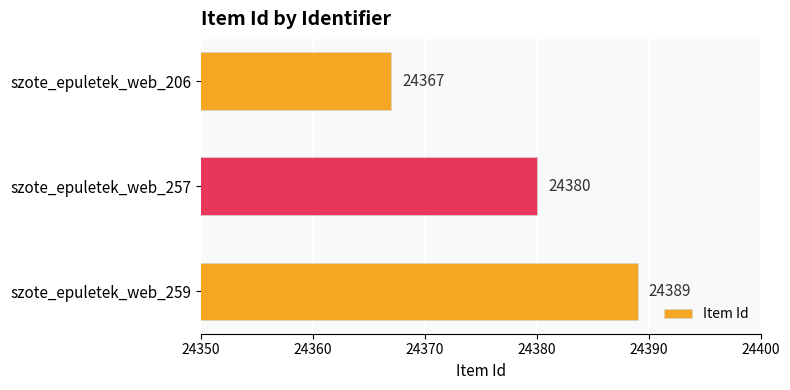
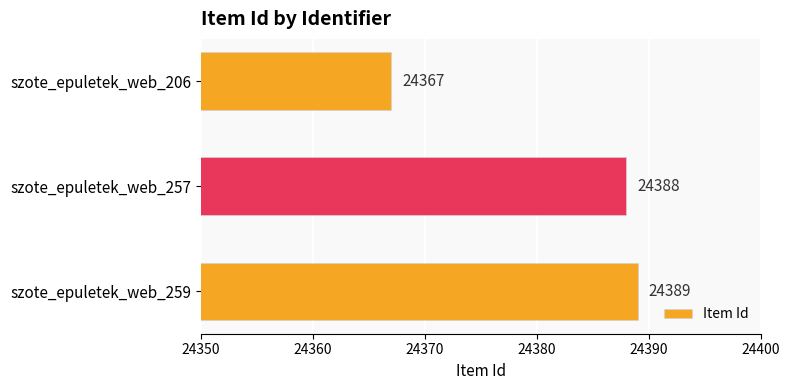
szote_epuletek_web_257: 24380 -> 24388
